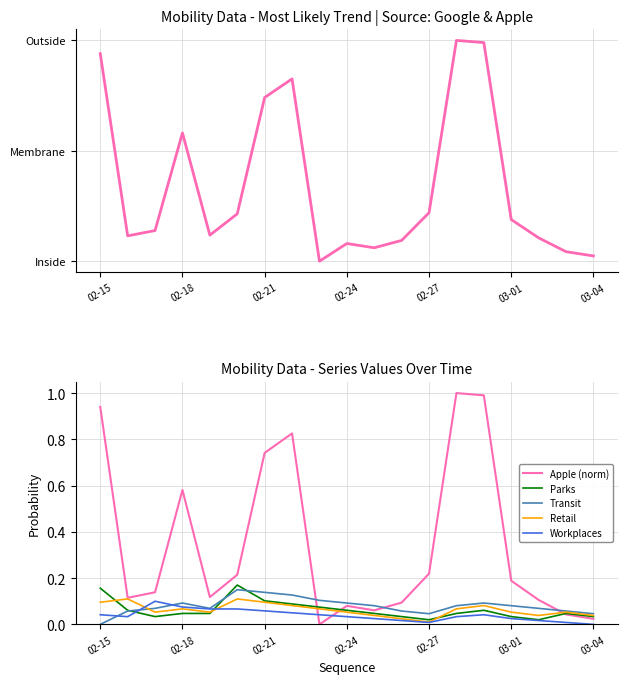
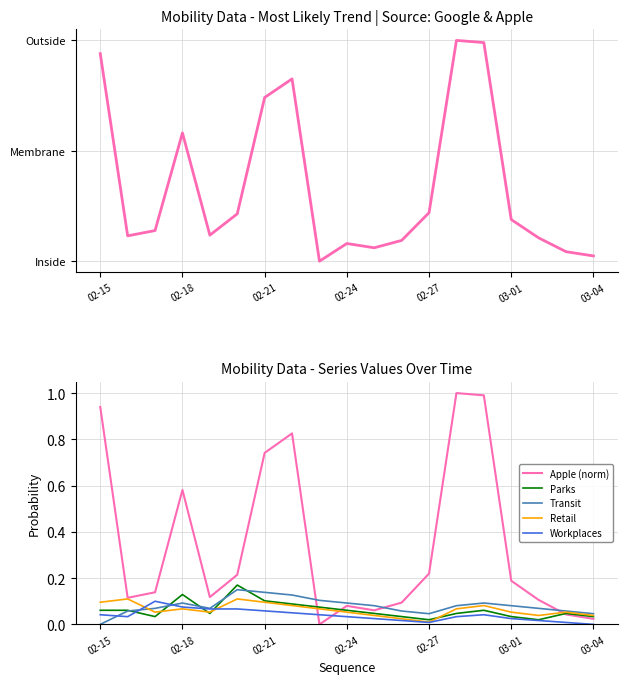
Mobility Data - Series Values Over Time, Parks, 02-15: 0.16 -> 0.06
Mobility Data - Series Values Over Time, Parks, 02-18: 0.05 -> 0.13
